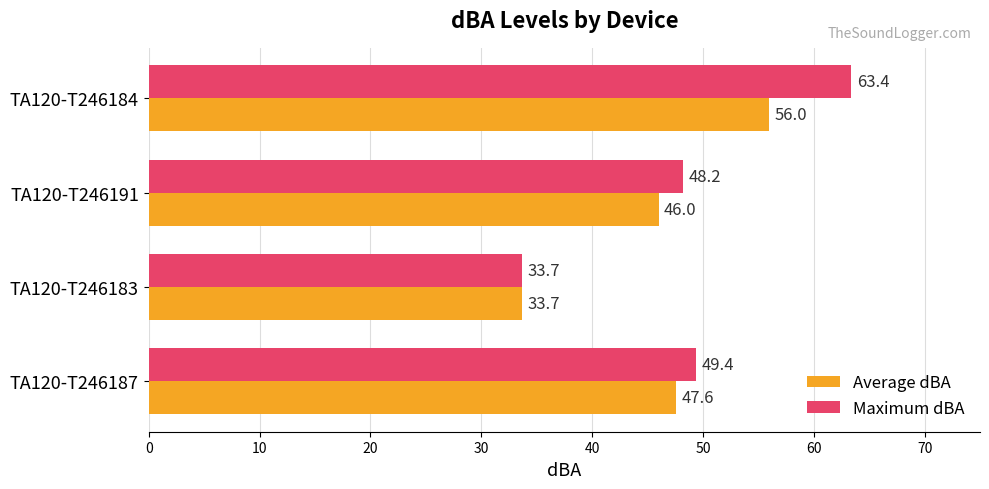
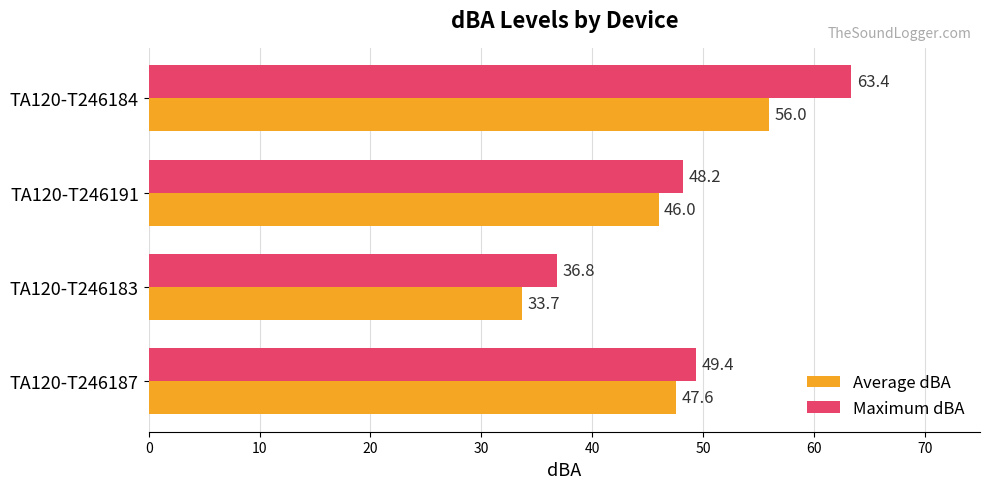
Maximum dBA, TA120-T246183: 33.7 -> 36.8
